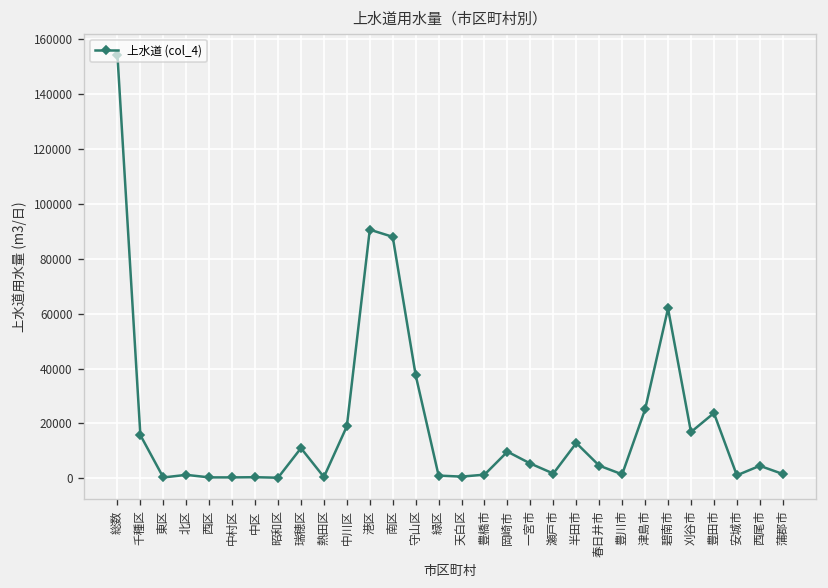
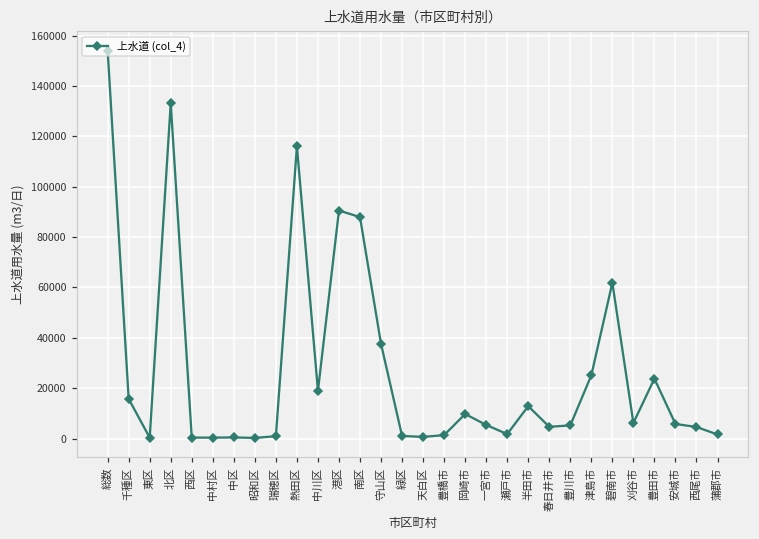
北区: 1000 -> 133000
瑞穂区: 11000 -> 1000
熱田区: 0 -> 116000
豊川市: 1000 -> 5000
刈谷市: 17000 -> 6000
安城市: 1000 -> 6000
